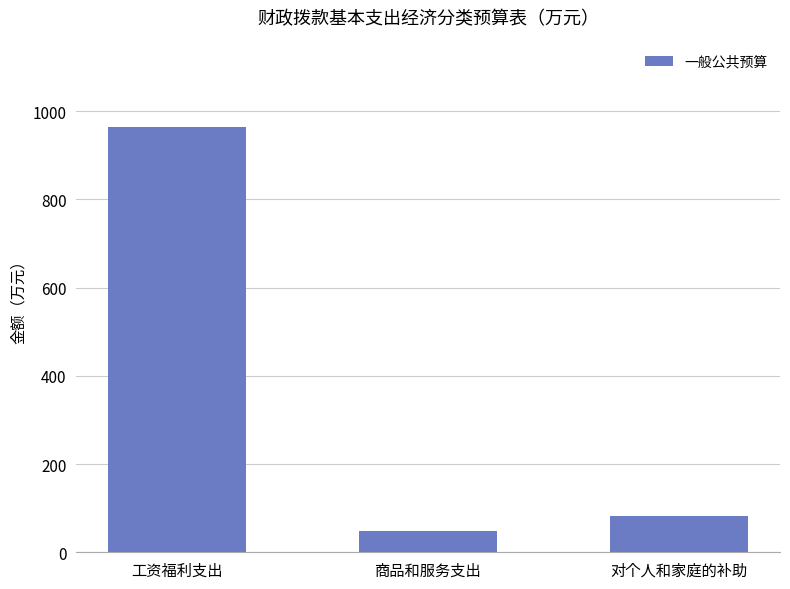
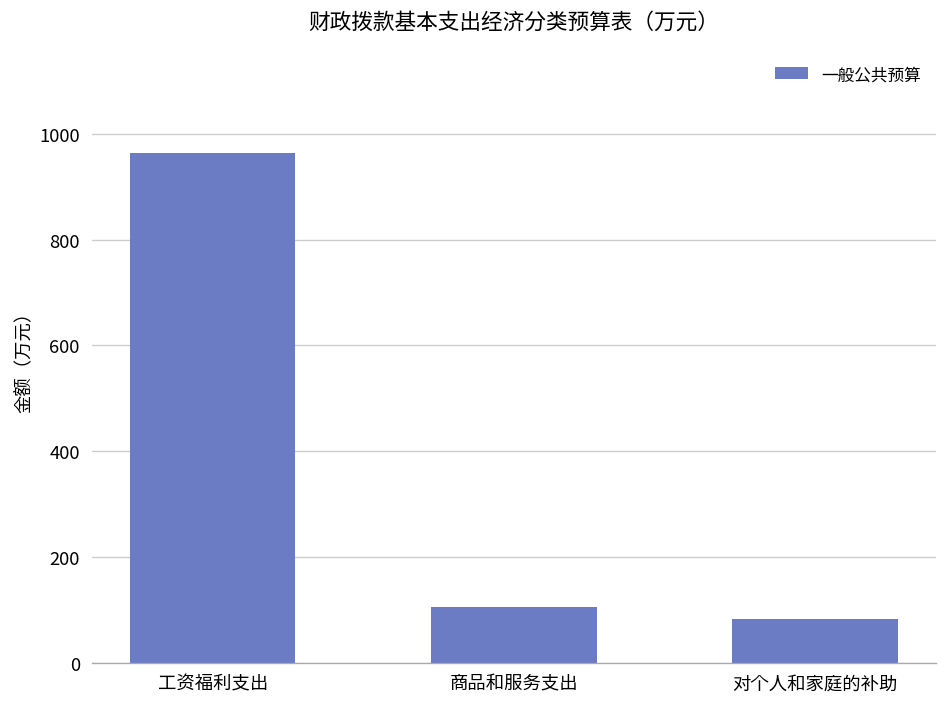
商品和服务支出: 50 -> 110
